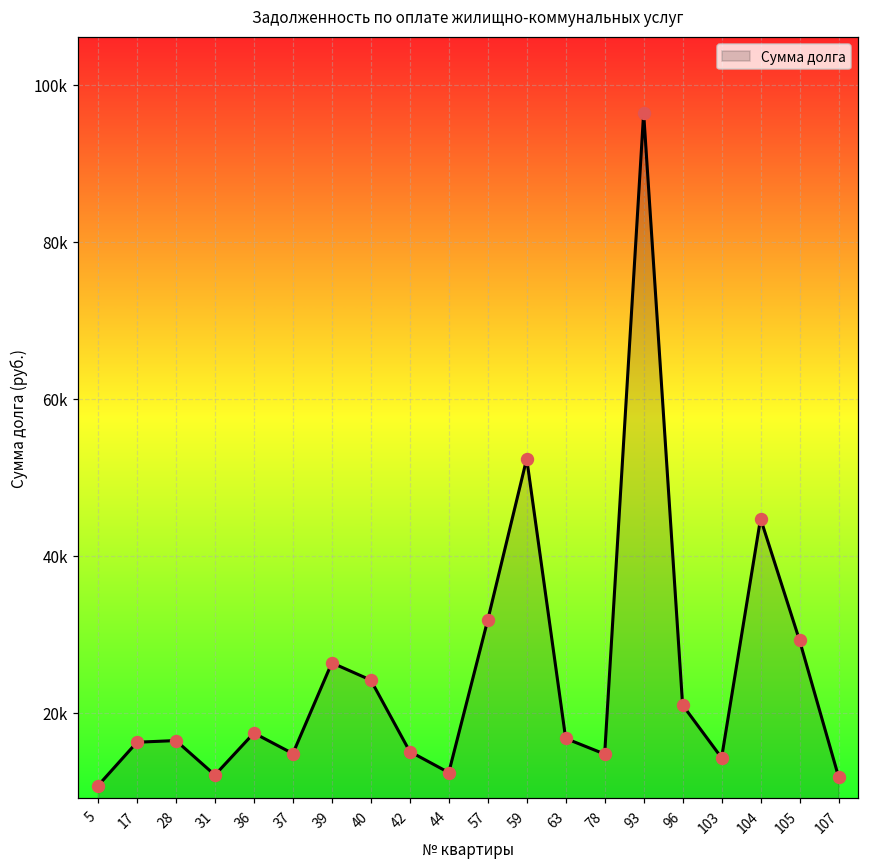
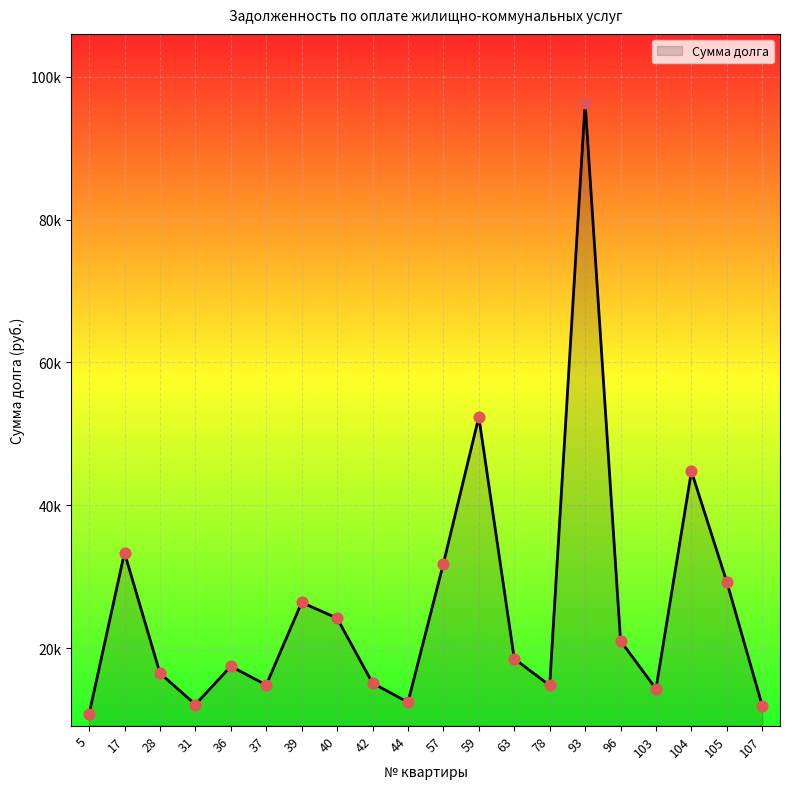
17: 16000 -> 33000
63: 17000 -> 18000
